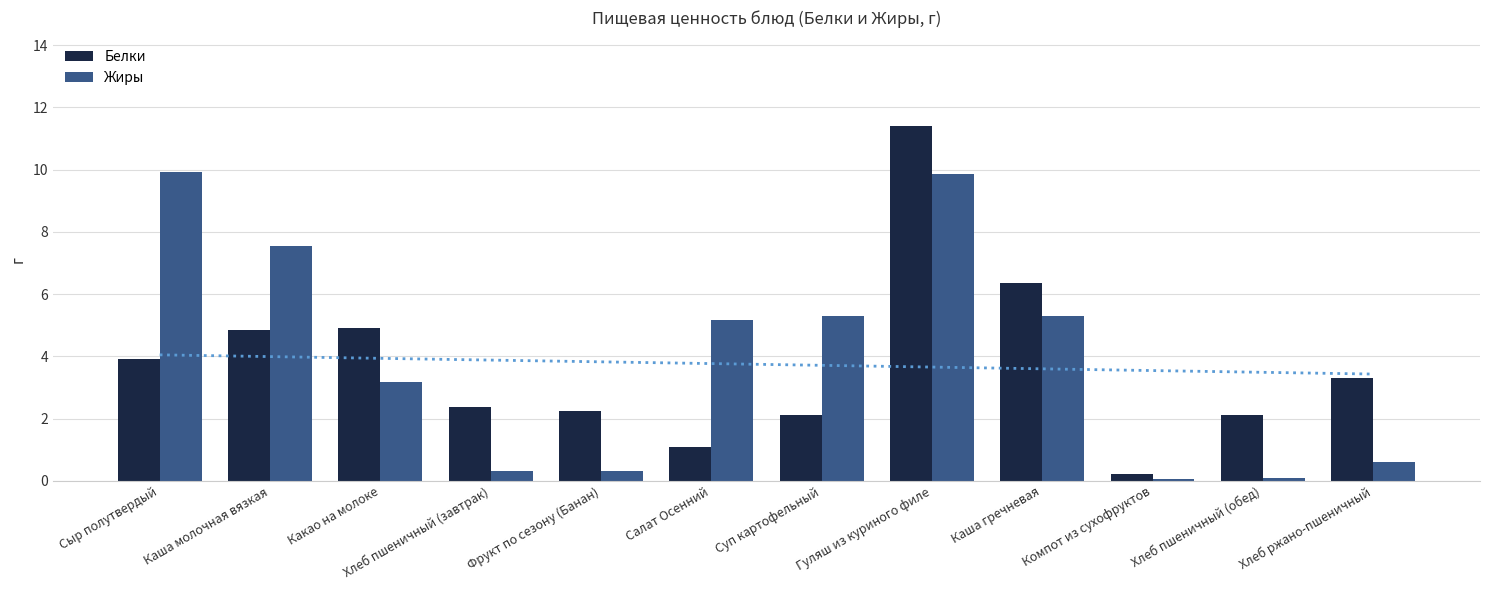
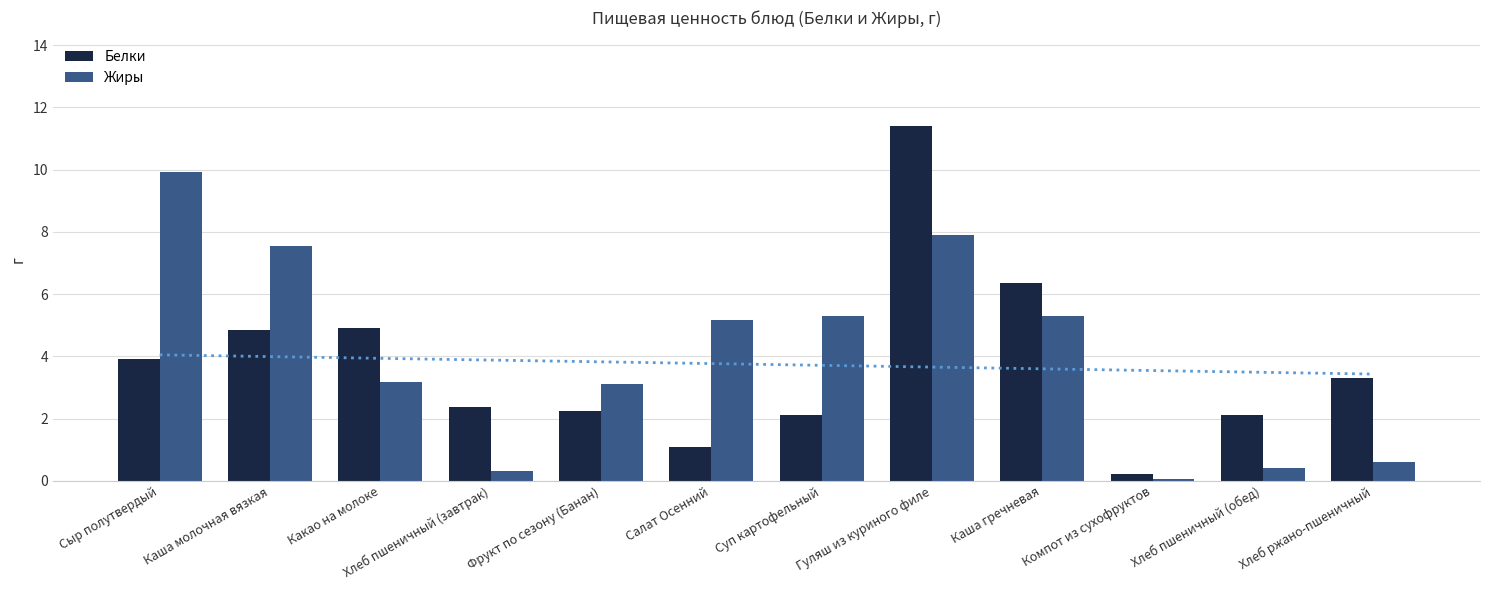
Жиры, Фрукт по сезону (Банан): 0.3 -> 3.1
Жиры, Гуляш из куриного филе: 9.9 -> 7.9
Жиры, Хлеб пшеничный (обед): 0.1 -> 0.4
